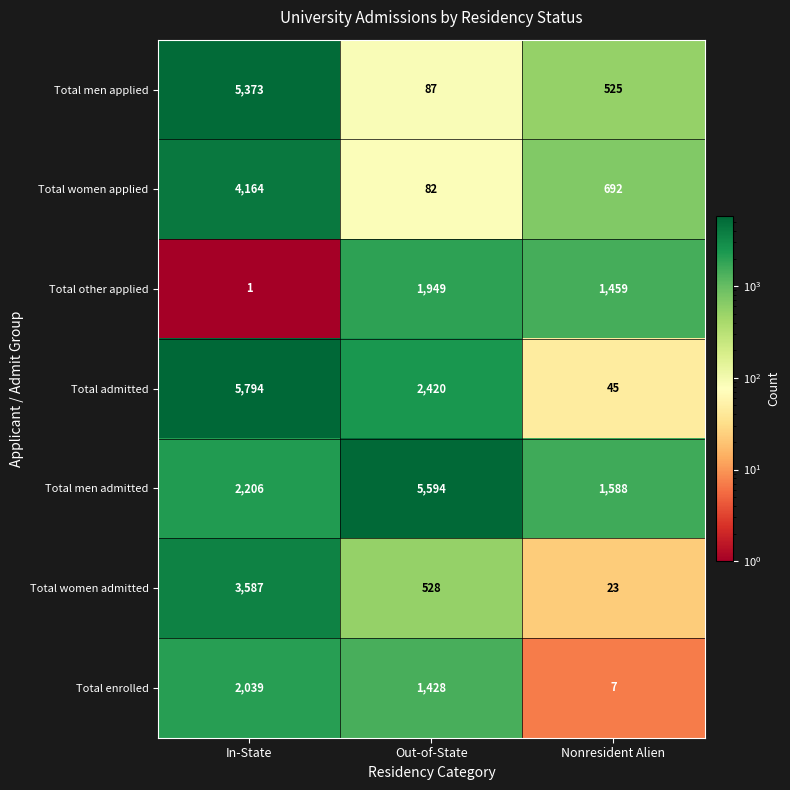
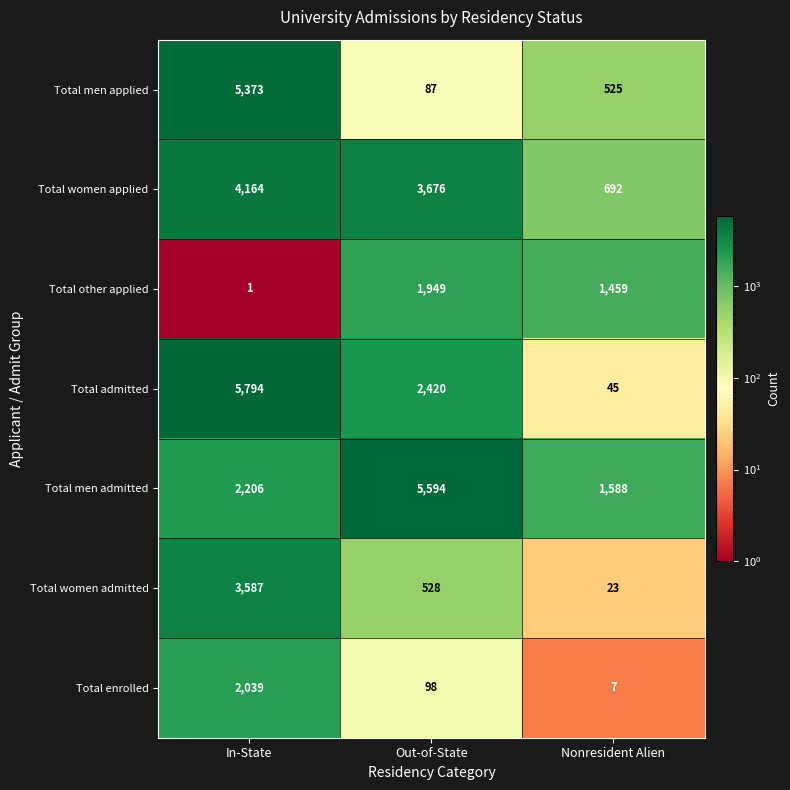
Total women applied, Out-of-State: 82 -> 3,676
Total enrolled, Out-of-State: 1,428 -> 98
